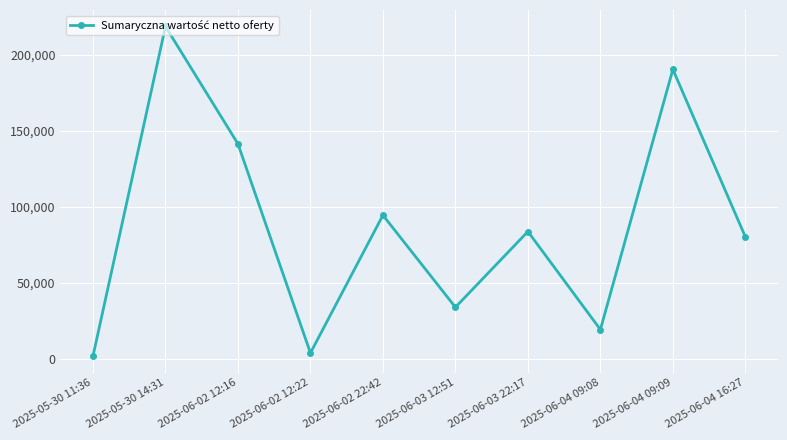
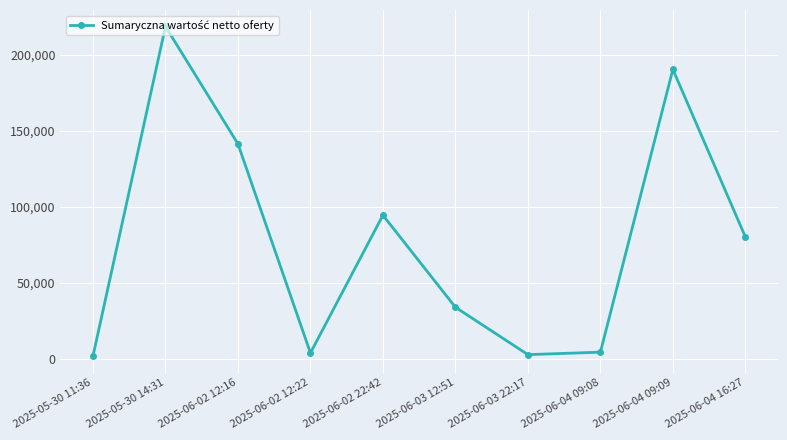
2025-06-03 22:17: 84,000 -> 3,000
2025-06-04 09:08: 19,000 -> 4,000
